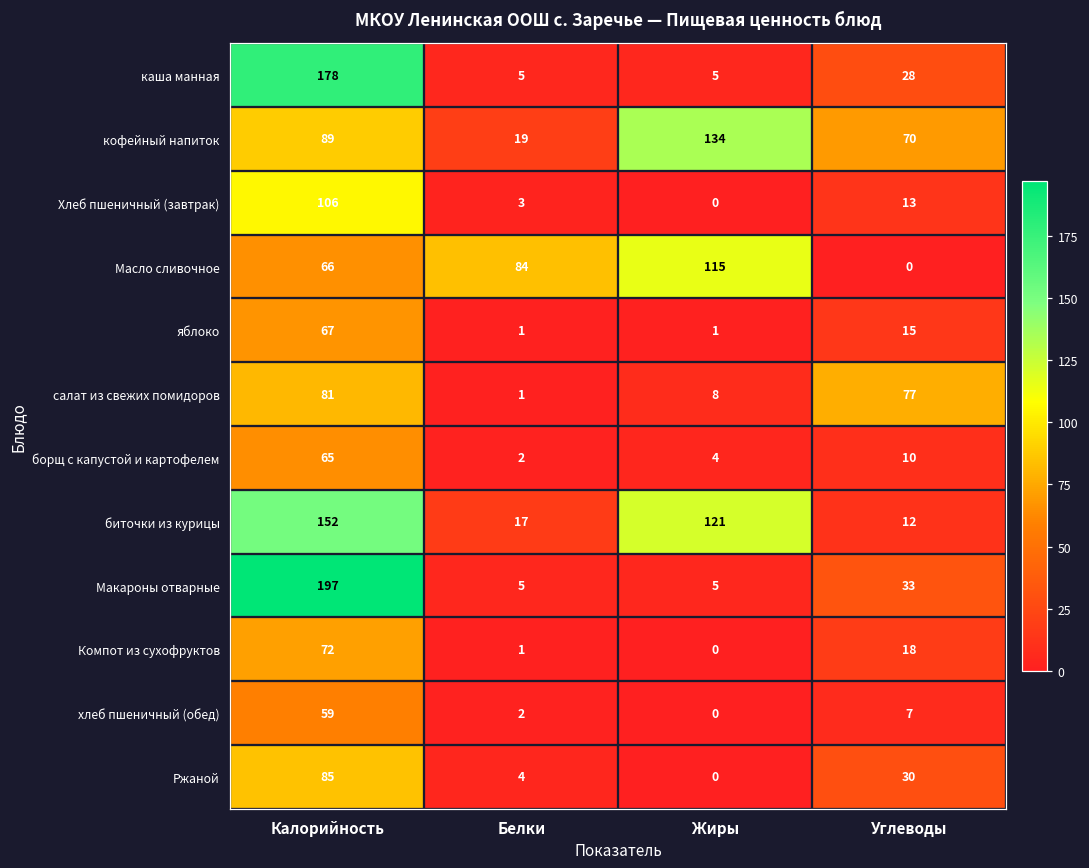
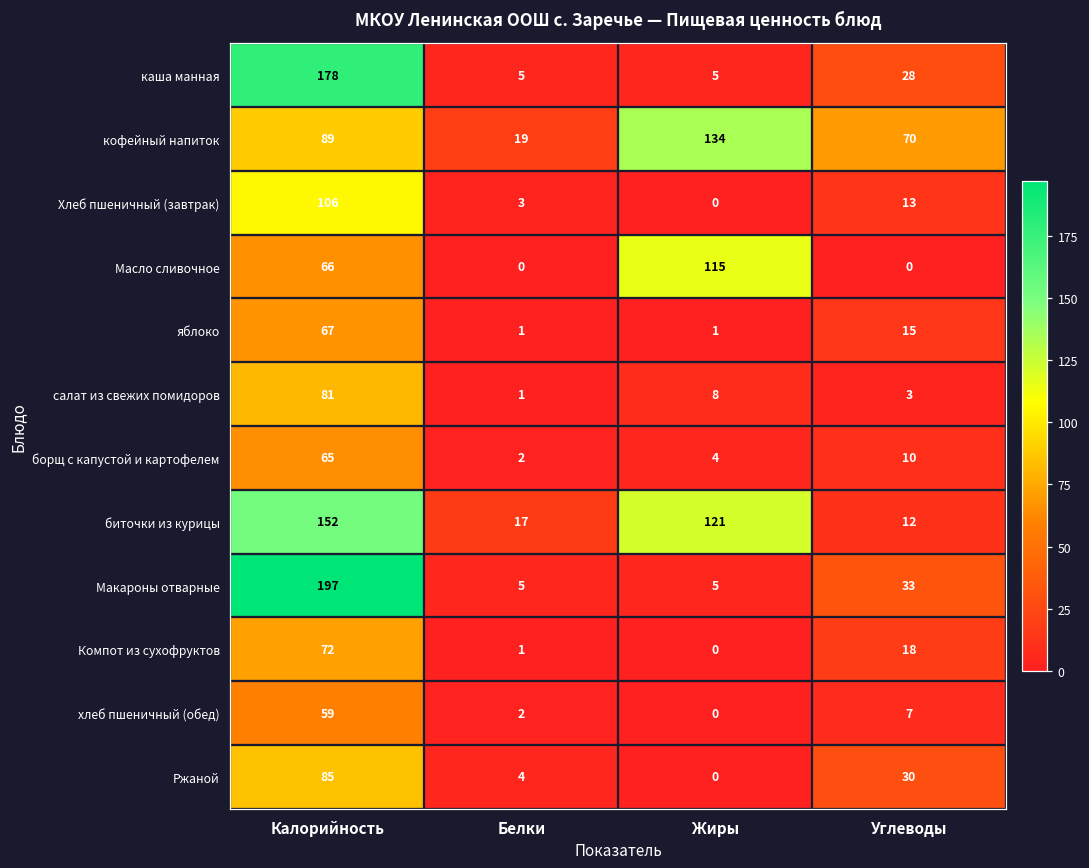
Масло сливочное, Белки: 84 -> 0
салат из свежих помидоров, Углеводы: 77 -> 3
